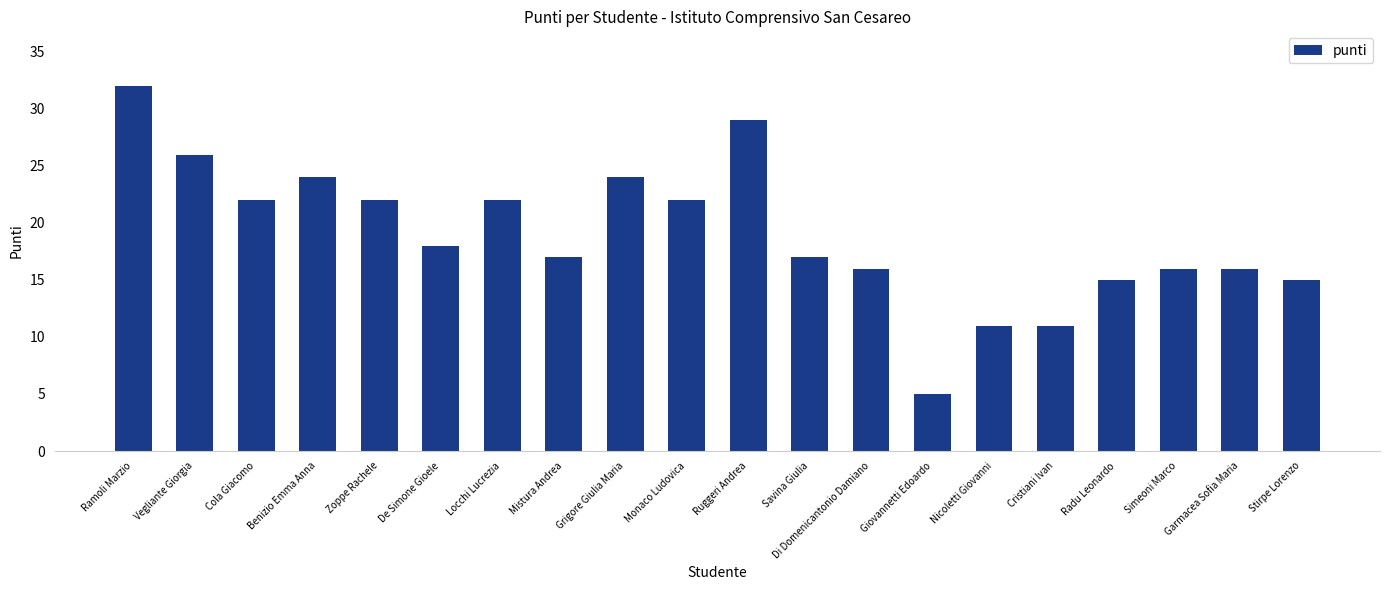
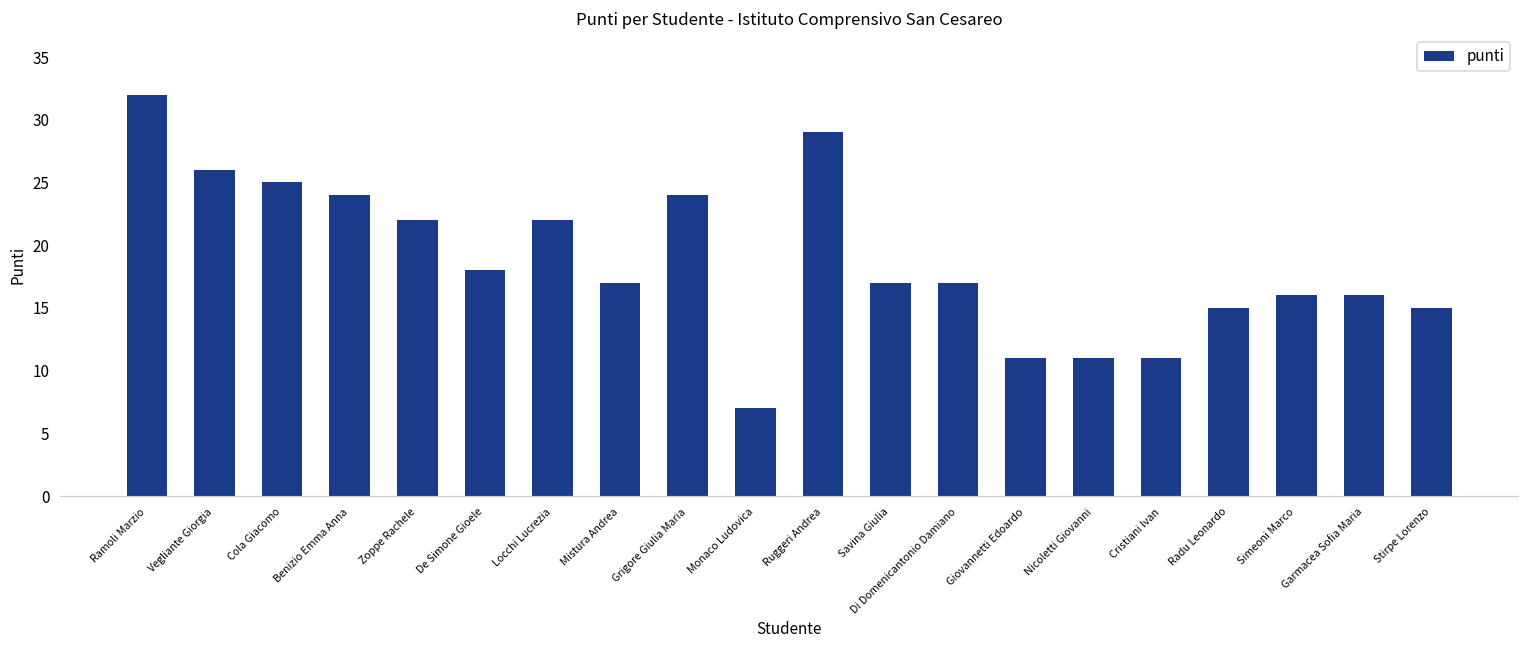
Cola Giacomo: 22 -> 25
Monaco Ludovica: 22 -> 7
Di Domenicantonio Damiano: 16 -> 17
Giovannetti Edoardo: 5 -> 11
